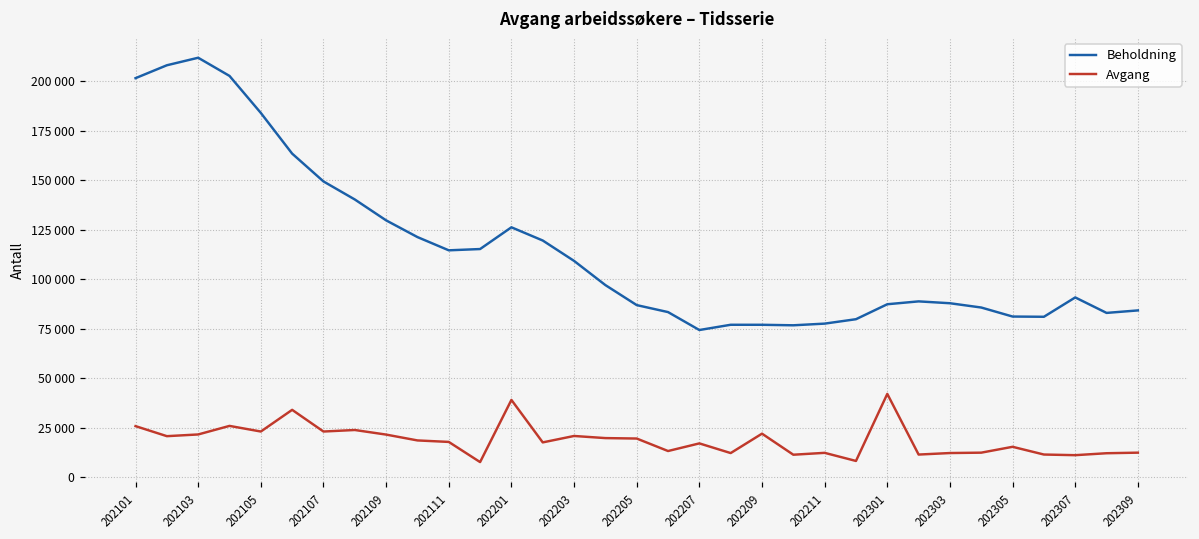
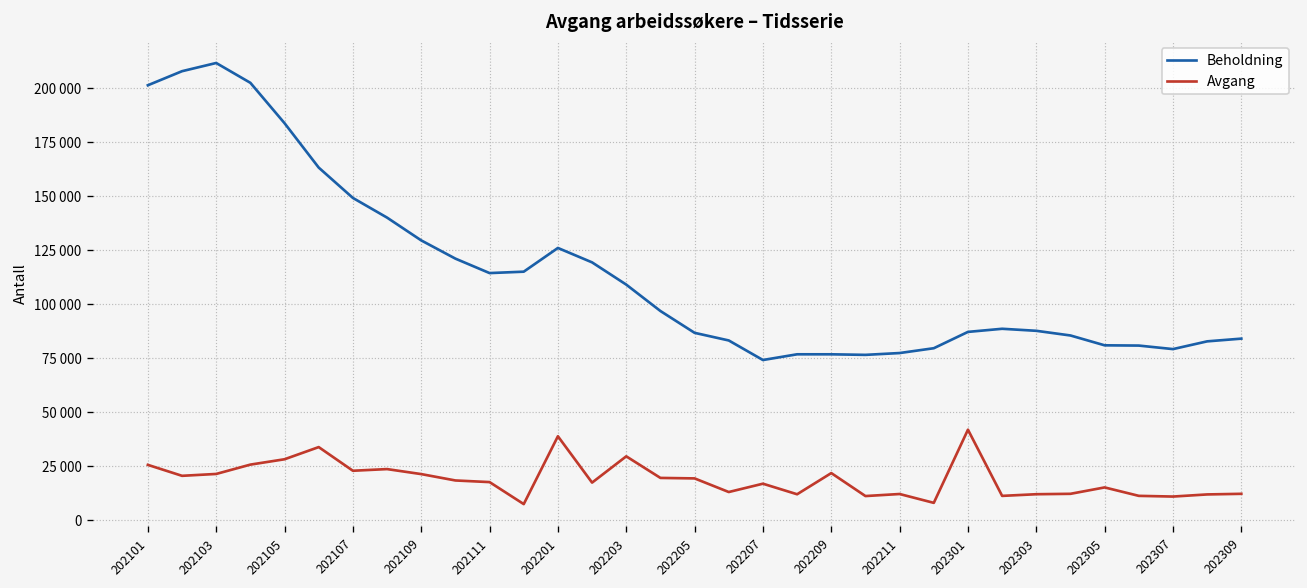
Avgang, 202105: 23000 -> 28000
Avgang, 202203: 21000 -> 30000
Beholdning, 202307: 91000 -> 79000
